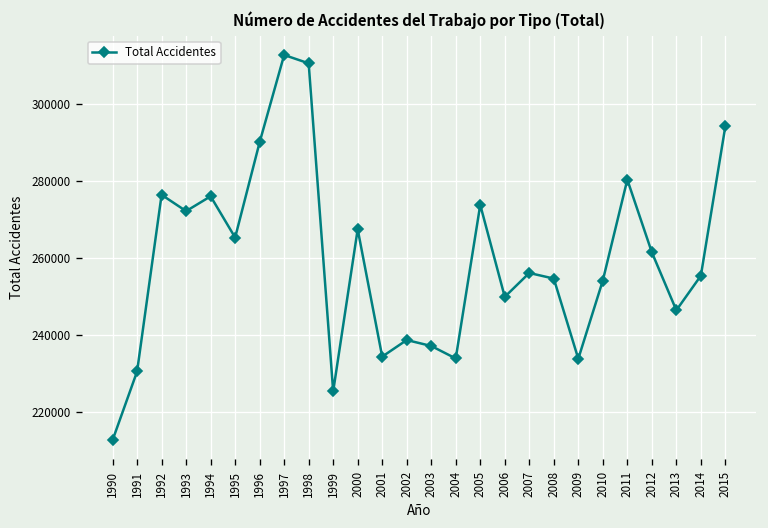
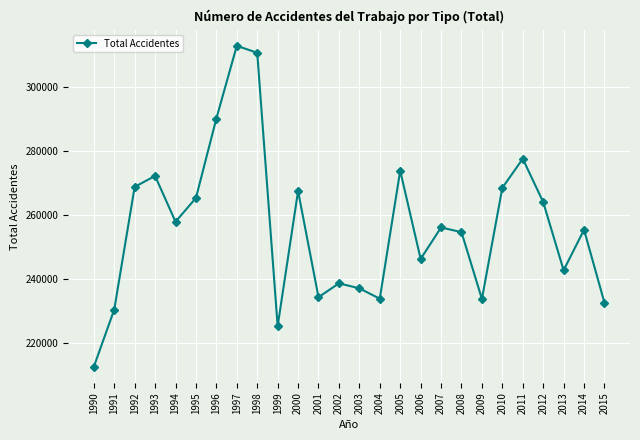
1992: 276000 -> 269000
1994: 276000 -> 258000
2006: 250000 -> 246000
2010: 254000 -> 268000
2011: 280000 -> 278000
2012: 261000 -> 264000
2013: 246000 -> 243000
2015: 294000 -> 233000
